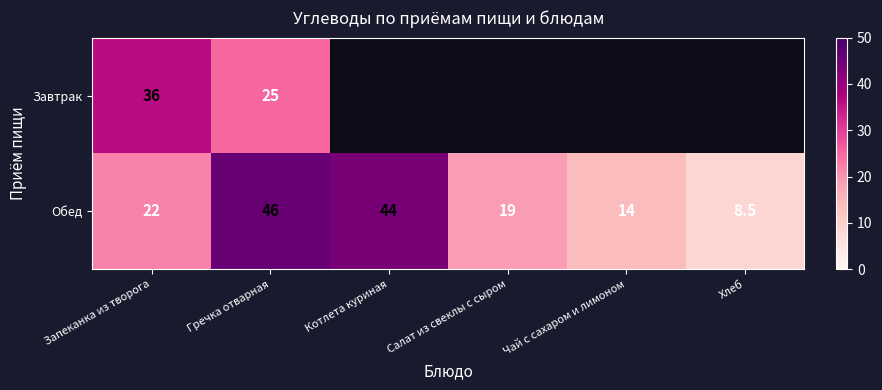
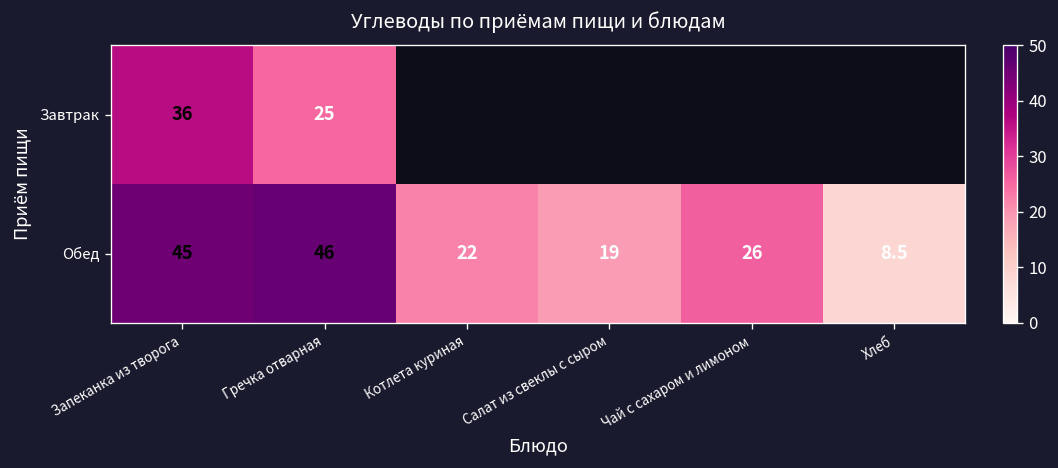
Обед, Запеканка из творога: 22 -> 45
Обед, Котлета куриная: 44 -> 22
Обед, Чай с сахаром и лимоном: 14 -> 26
